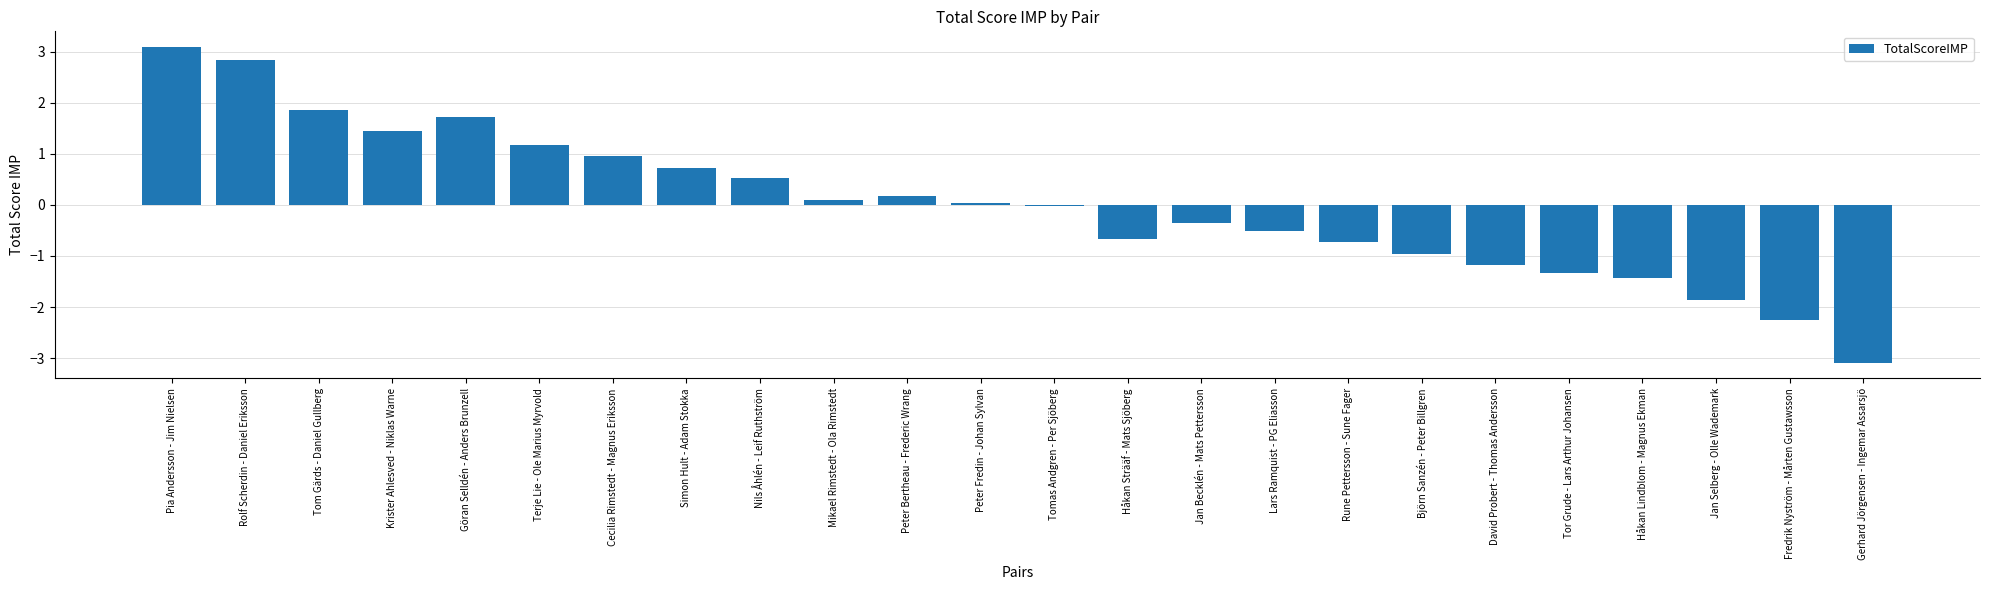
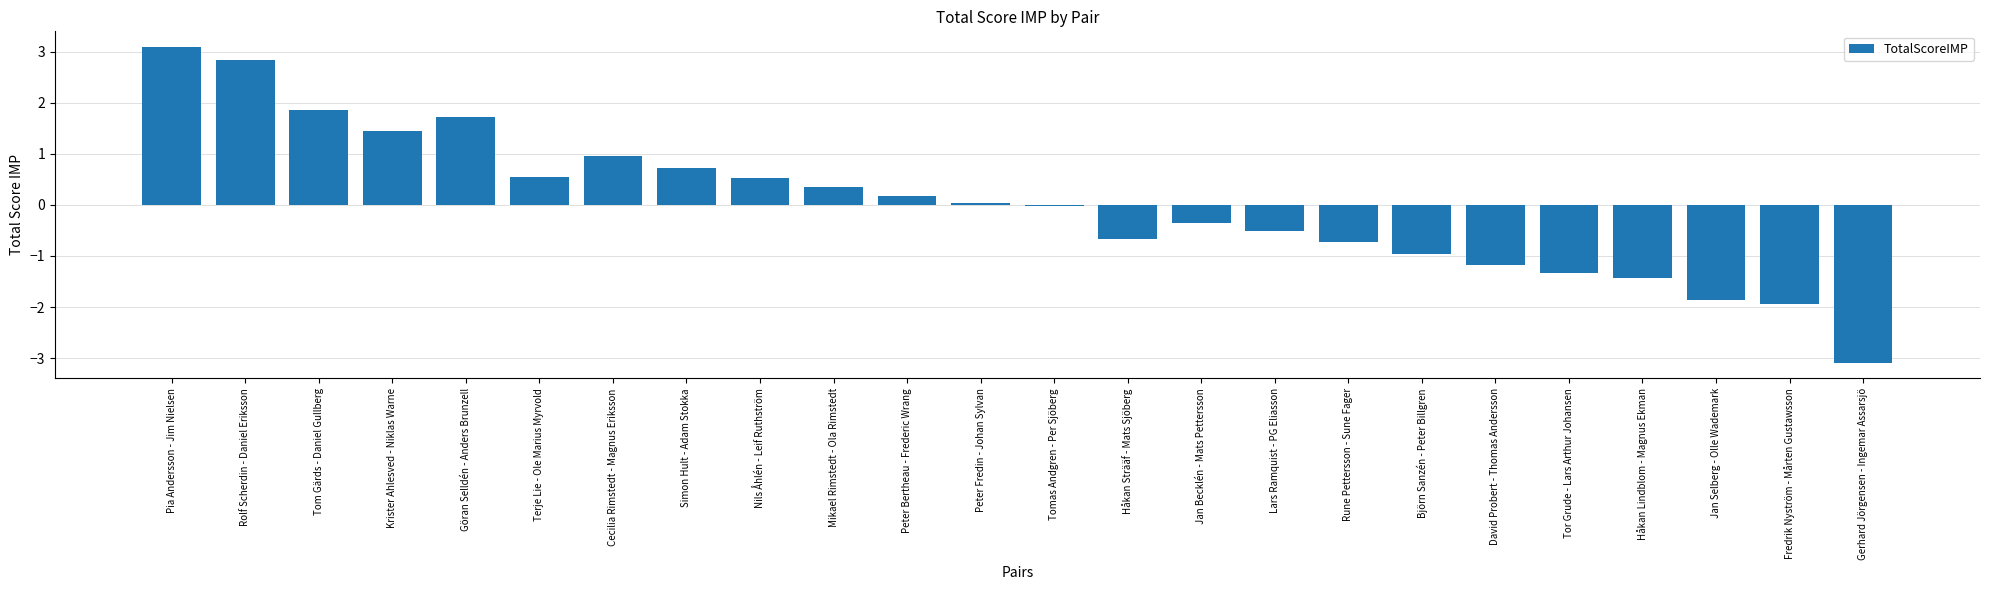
Terje Lie - Ole Marius Myrvold: 1.2 -> 0.5
Mikael Rimstedt - Ola Rimstedt: 0.1 -> 0.4
Fredrik Nyström - Mårten Gustawsson: -2.3 -> -1.9
